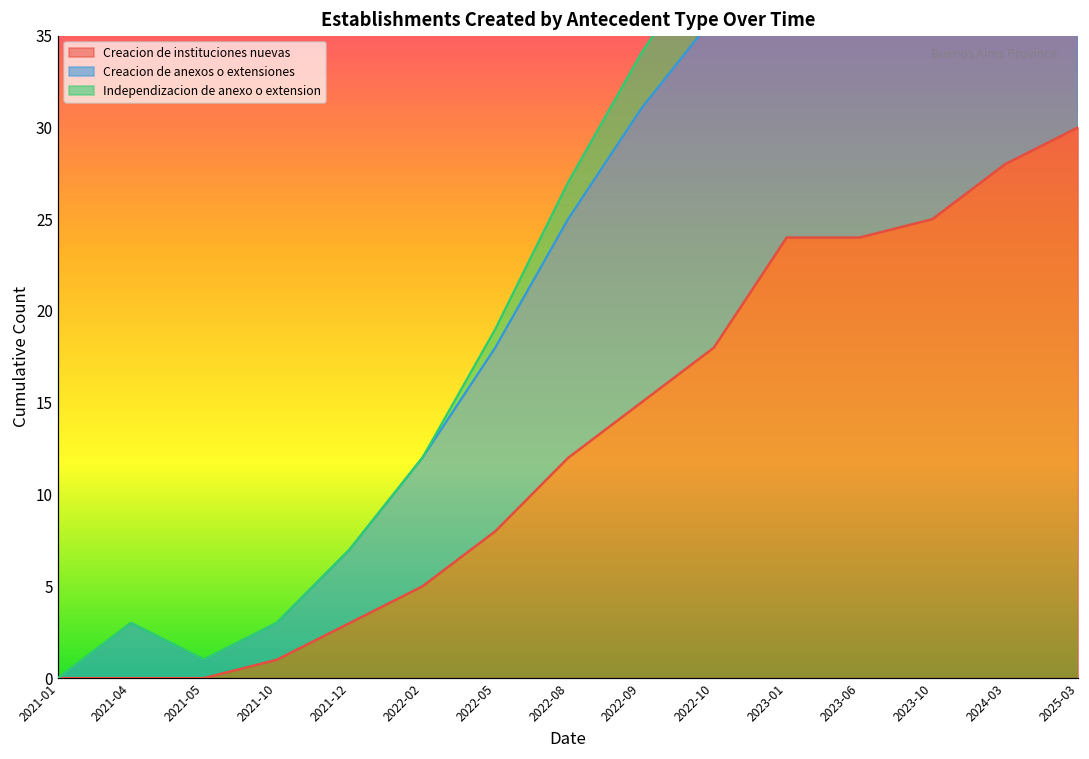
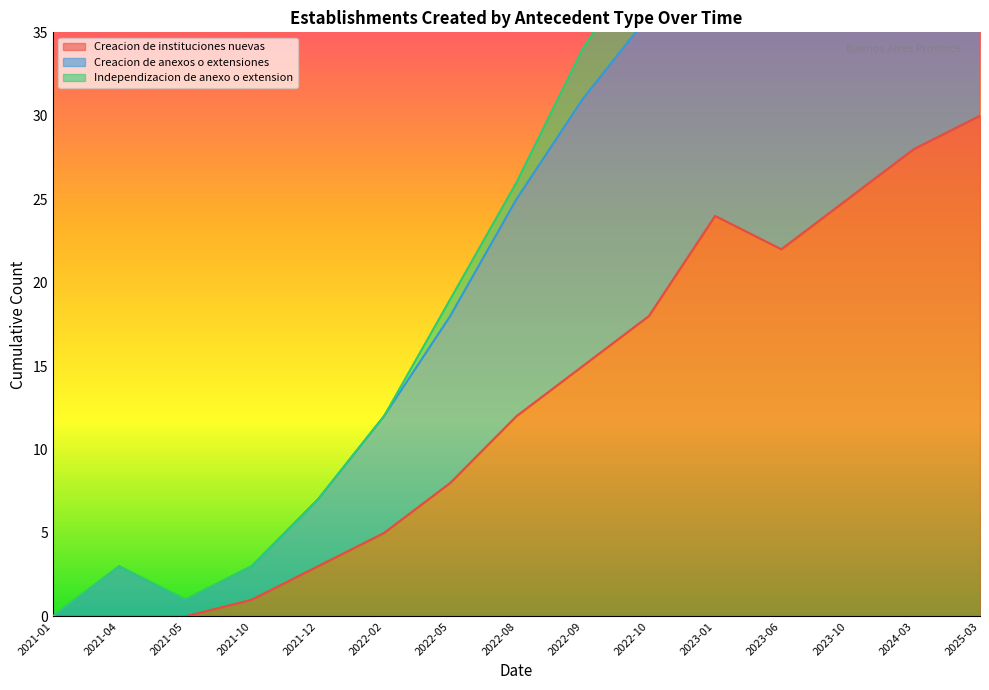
Independizacion de anexo o extension, 2022-08: 2 -> 1
Creacion de instituciones nuevas, 2023-06: 24 -> 22
